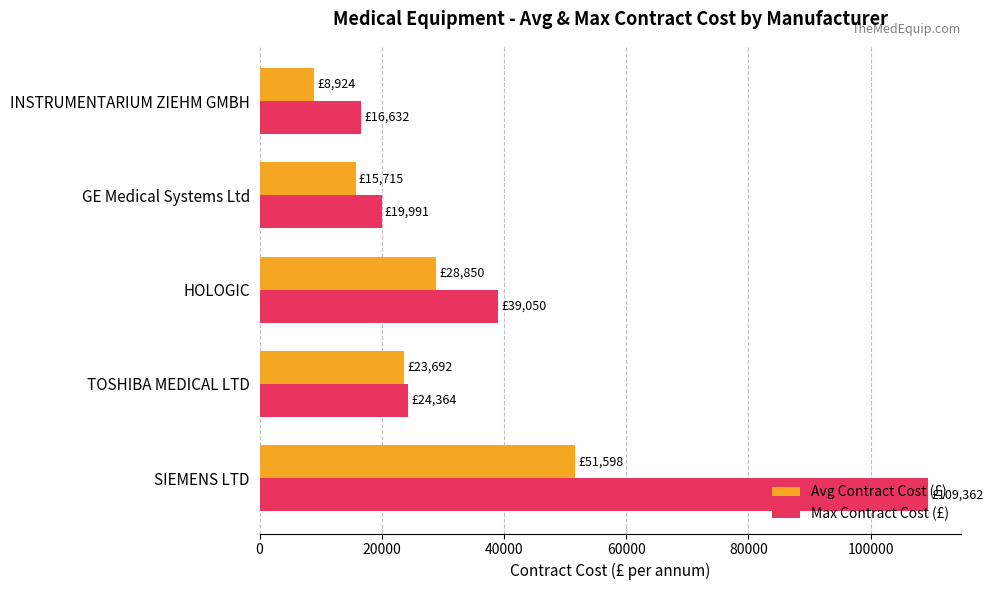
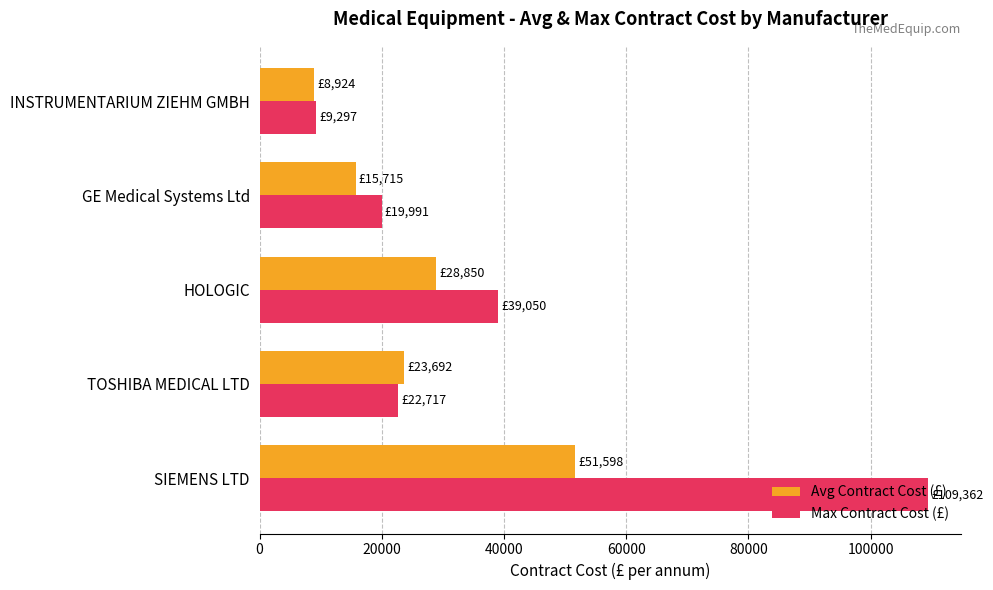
Max Contract Cost (£), INSTRUMENTARIUM ZIEHM GMBH: £16,632 -> £9,297
Max Contract Cost (£), TOSHIBA MEDICAL LTD: £24,364 -> £22,717
